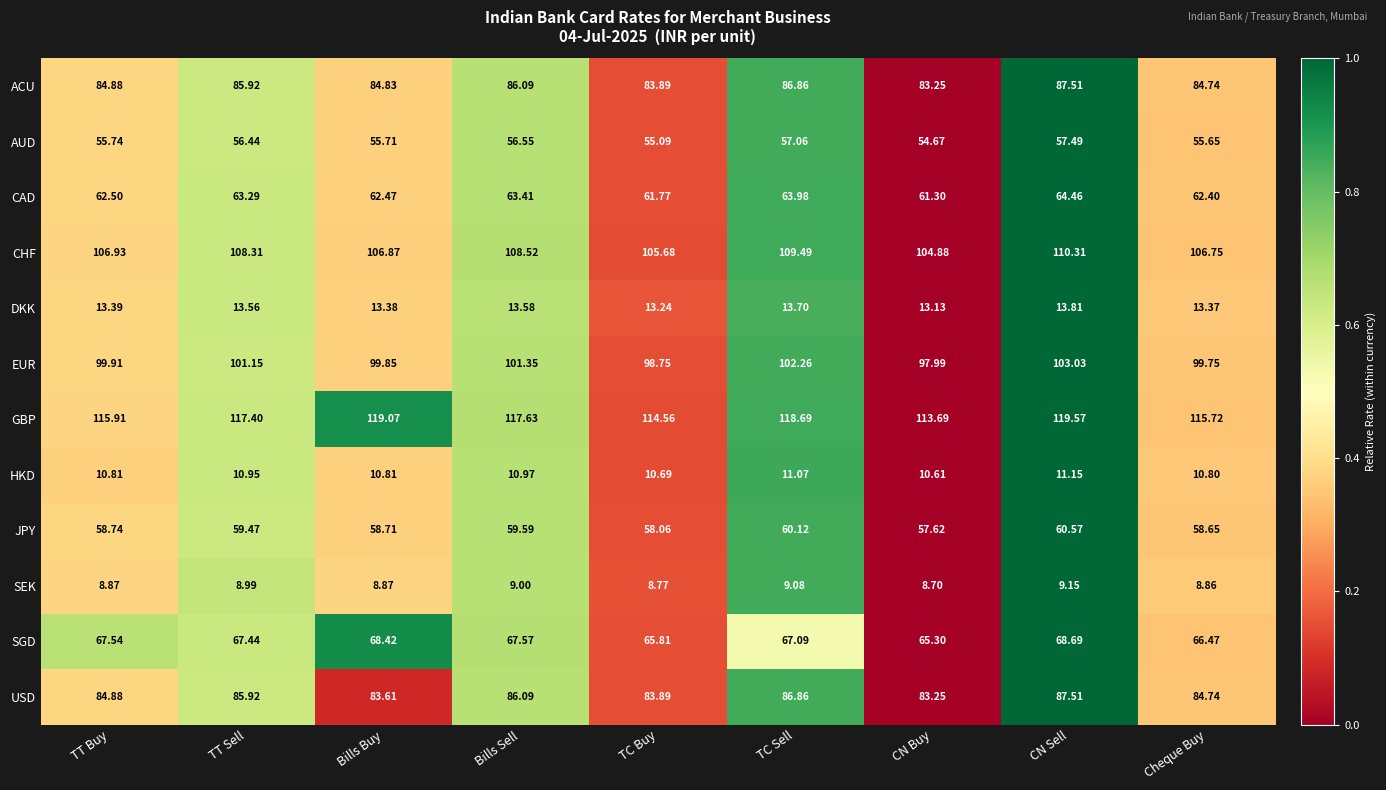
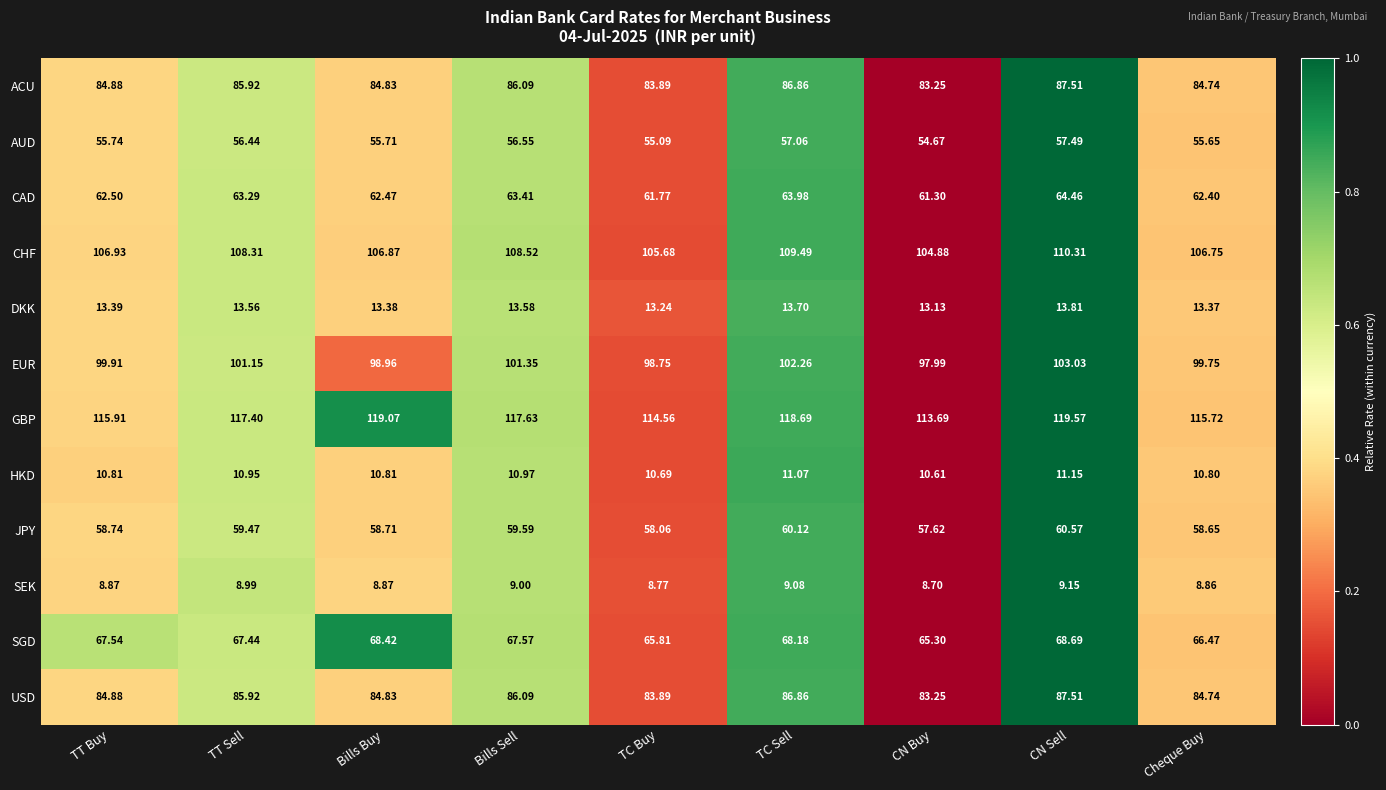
EUR, Bills Buy: 99.85 -> 98.96
SGD, TC Sell: 67.09 -> 68.18
USD, Bills Buy: 83.61 -> 84.83
